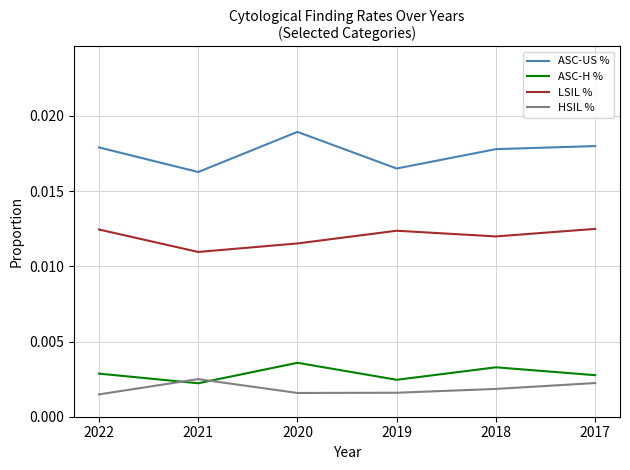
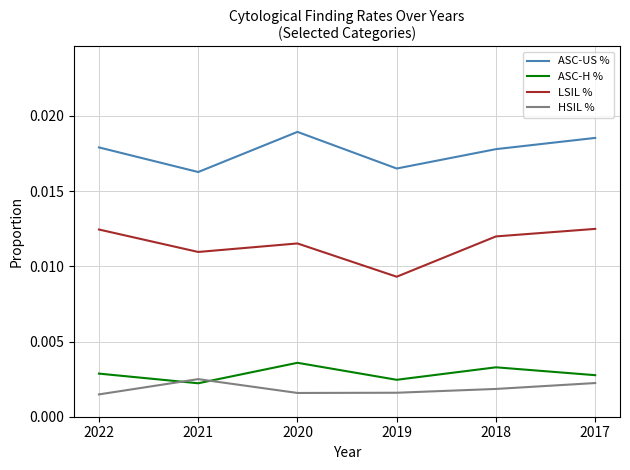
LSIL %, 2019: 0.0124 -> 0.0093
ASC-US %, 2017: 0.0180 -> 0.0185
